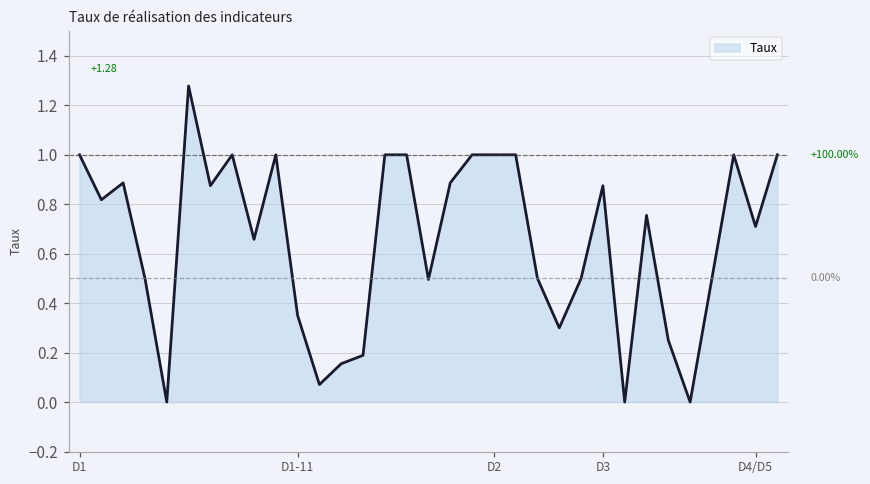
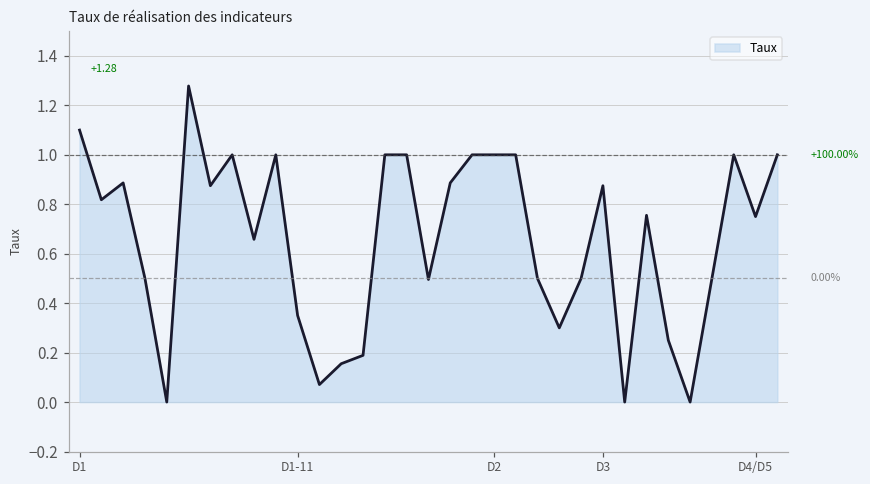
D1: 1.0 -> 1.1
D4/D5: 0.71 -> 0.75
